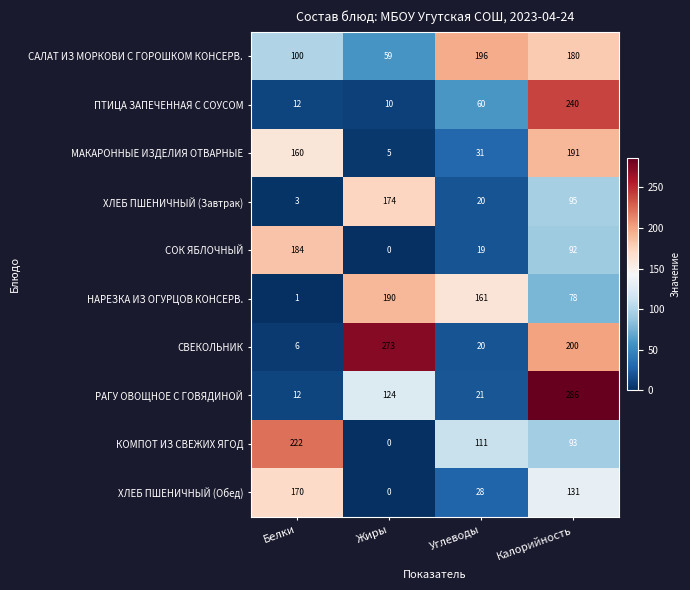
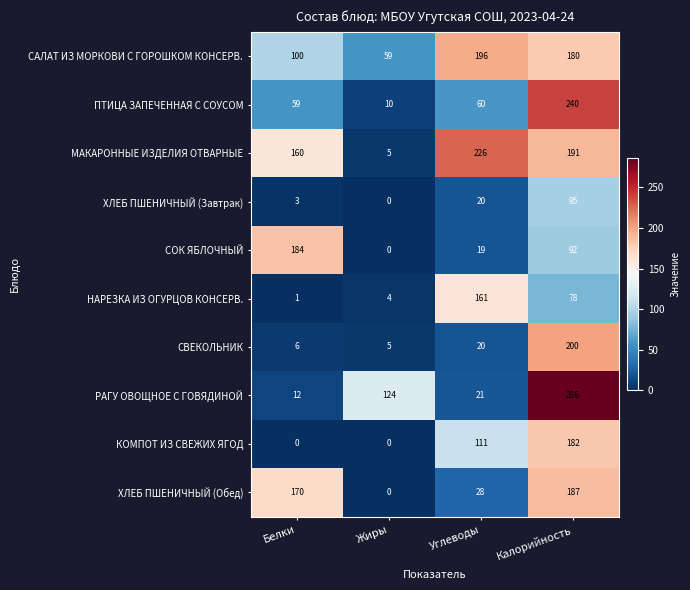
ПТИЦА ЗАПЕЧЕННАЯ С СОУСОМ, Белки: 12 -> 59
МАКАРОННЫЕ ИЗДЕЛИЯ ОТВАРНЫЕ, Углеводы: 31 -> 226
ХЛЕБ ПШЕНИЧНЫЙ (Завтрак), Жиры: 174 -> 0
НАРЕЗКА ИЗ ОГУРЦОВ КОНСЕРВ., Жиры: 190 -> 4
СВЕКОЛЬНИК, Жиры: 273 -> 5
КОМПОТ ИЗ СВЕЖИХ ЯГОД, Белки: 222 -> 0
КОМПОТ ИЗ СВЕЖИХ ЯГОД, Калорийность: 93 -> 182
ХЛЕБ ПШЕНИЧНЫЙ (Обед), Калорийность: 131 -> 187
